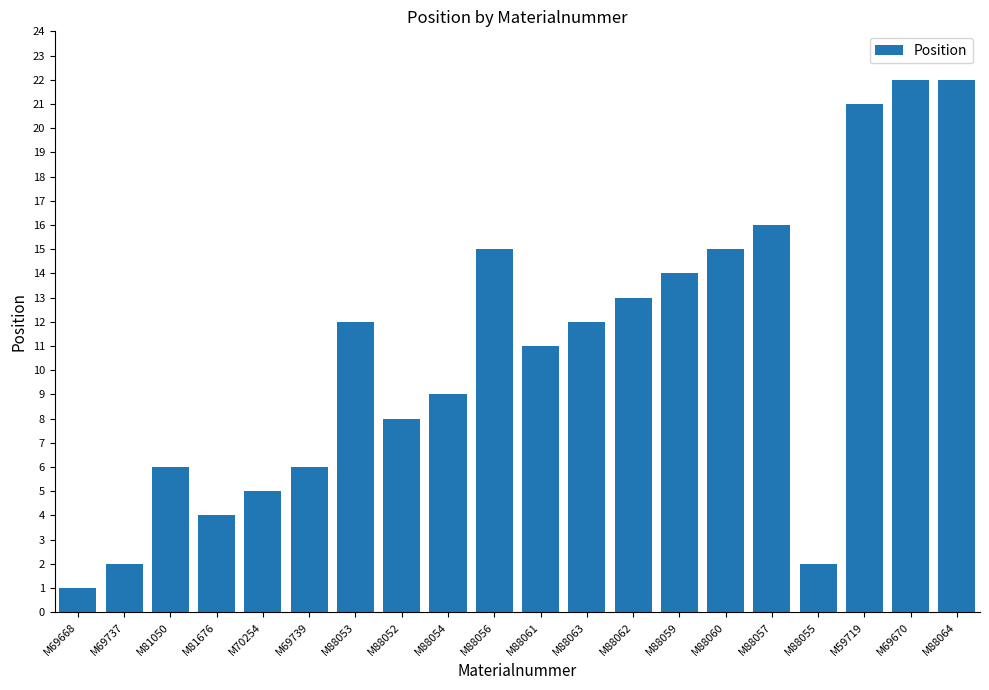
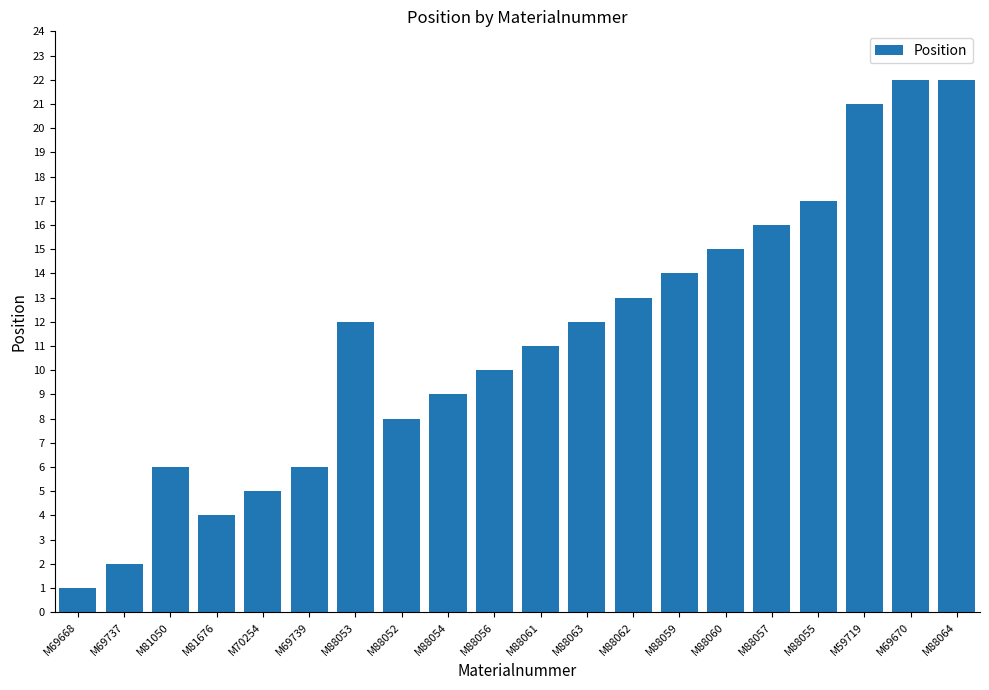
M88056: 15 -> 10
M88055: 2 -> 17
